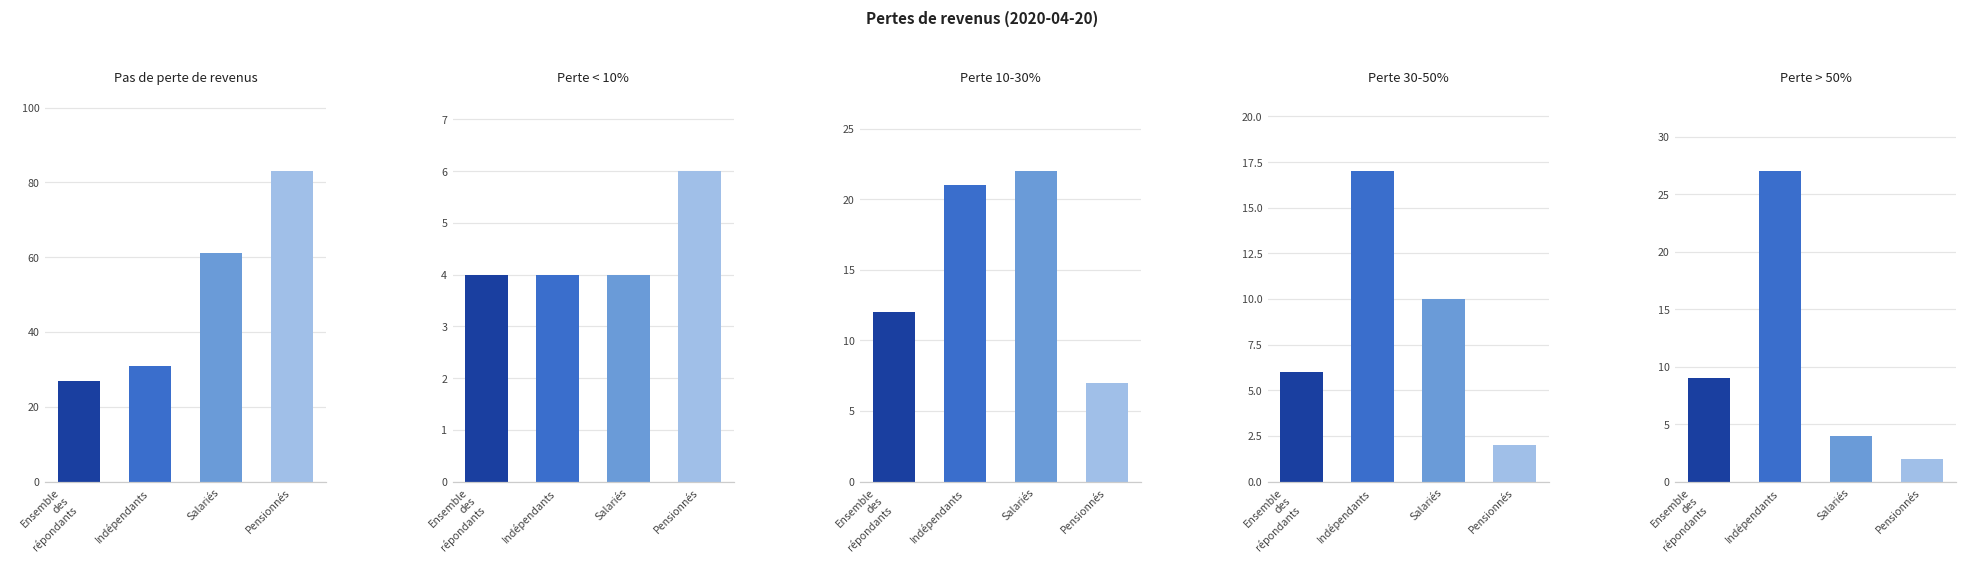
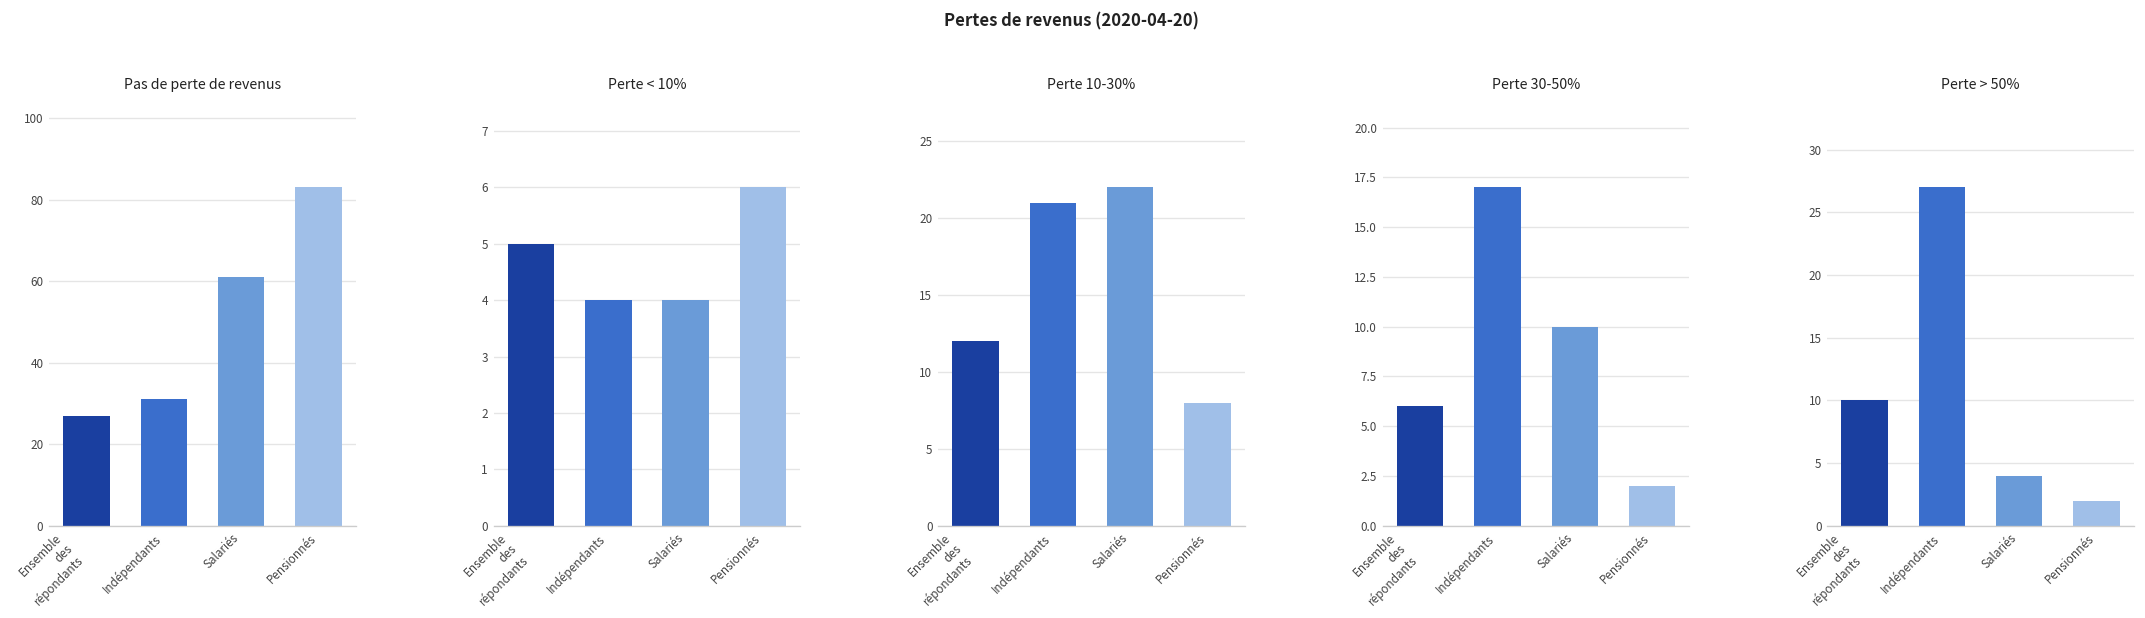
Perte < 10%, Ensemble des répondants: 4 -> 5
Perte 10-30%, Pensionnés: 7 -> 8
Perte > 50%, Ensemble des répondants: 9 -> 10
